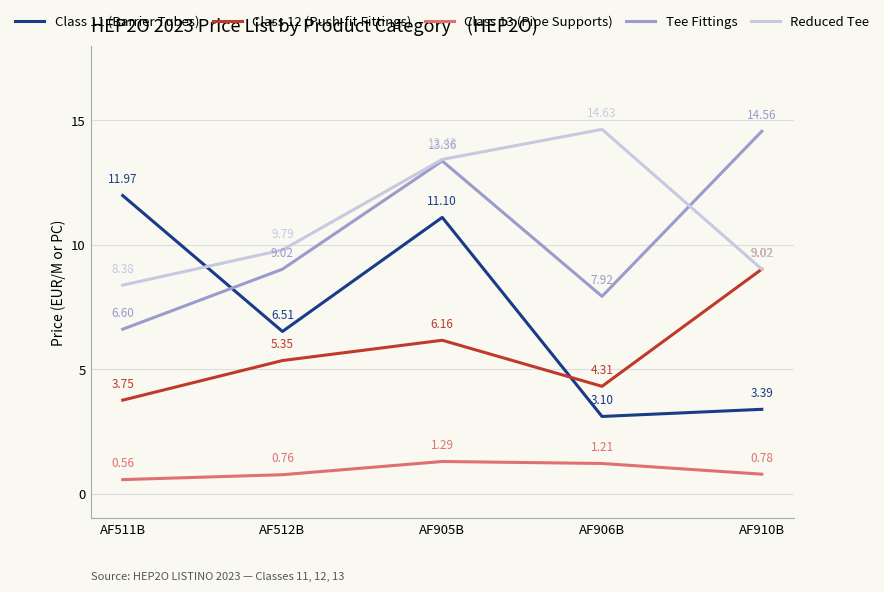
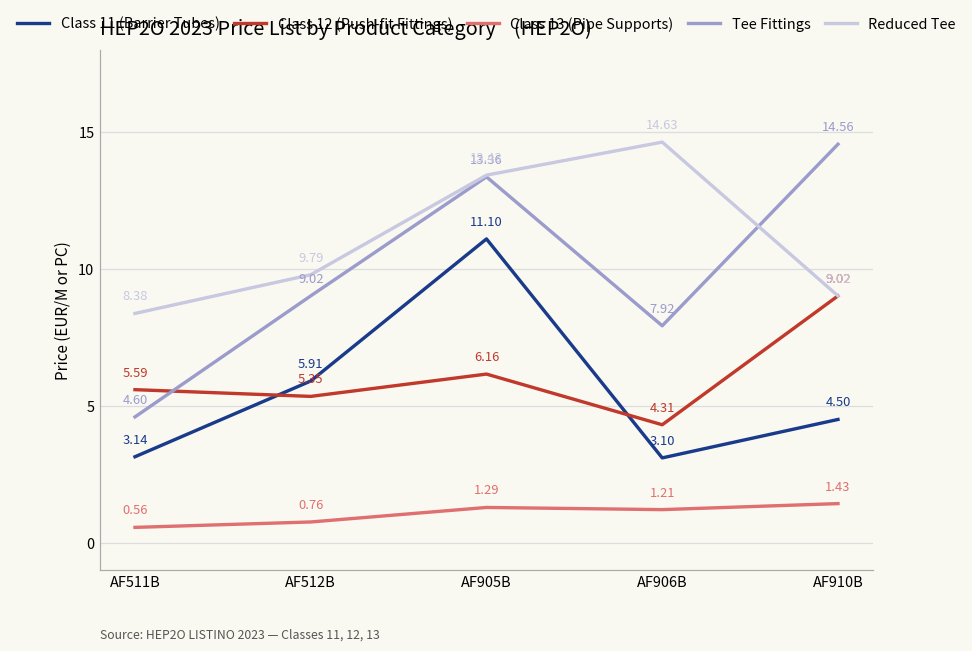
Class 11 (Barrier Tubes), AF511B: 11.97 -> 3.14
Class 12 (Push-fit Fittings), AF511B: 3.75 -> 5.59
Tee Fittings, AF511B: 6.60 -> 4.60
Class 11 (Barrier Tubes), AF512B: 6.51 -> 5.91
Class 11 (Barrier Tubes), AF910B: 3.39 -> 4.50
Class 13 (Pipe Supports), AF910B: 0.78 -> 1.43
